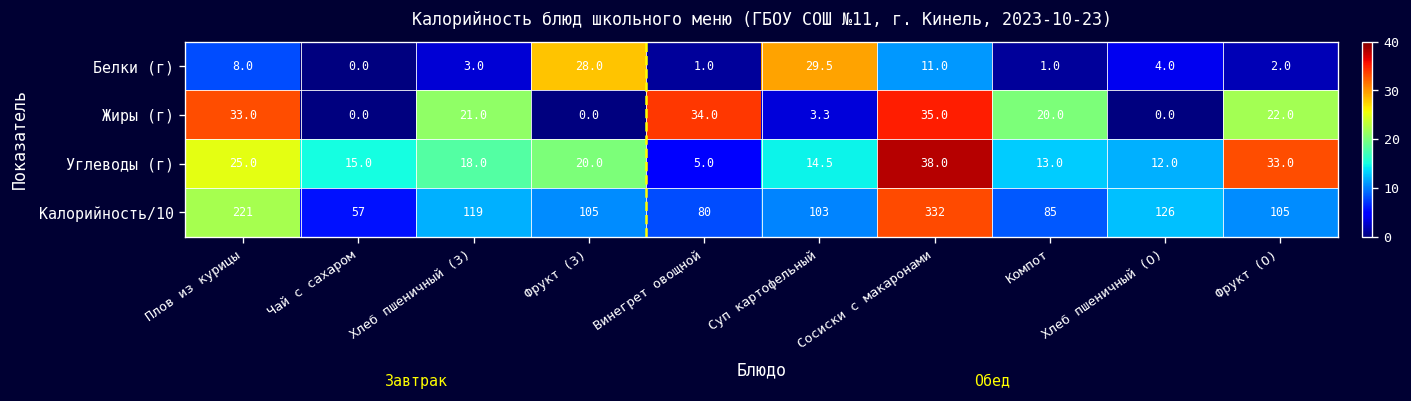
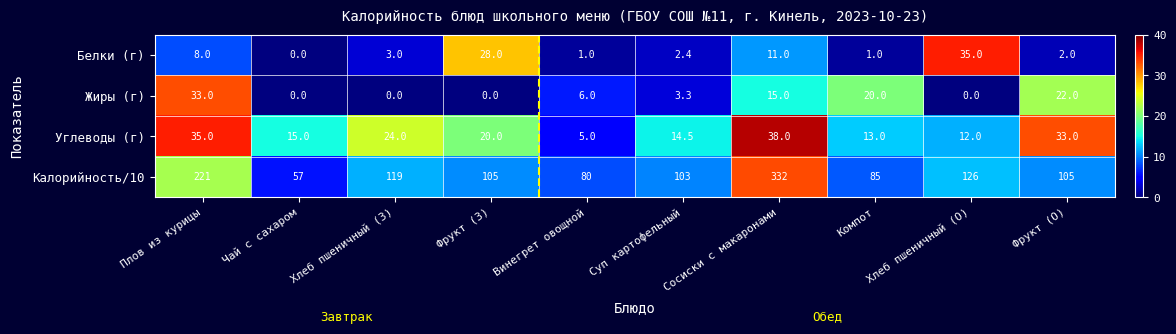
Белки (г), Суп картофельный: 29.5 -> 2.4
Белки (г), Хлеб пшеничный (О): 4.0 -> 35.0
Жиры (г), Хлеб пшеничный (З): 21.0 -> 0.0
Жиры (г), Винегрет овощной: 34.0 -> 6.0
Жиры (г), Сосиски с макаронами: 35.0 -> 15.0
Углеводы (г), Плов из курицы: 25.0 -> 35.0
Углеводы (г), Хлеб пшеничный (З): 18.0 -> 24.0
